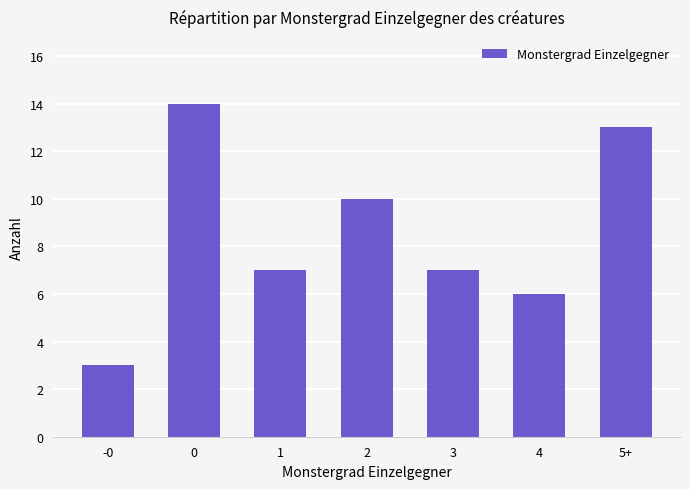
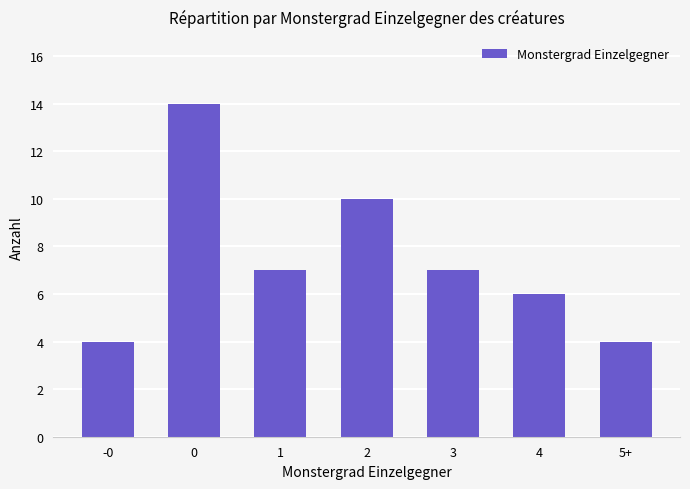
-0: 3 -> 4
5+: 13 -> 4
